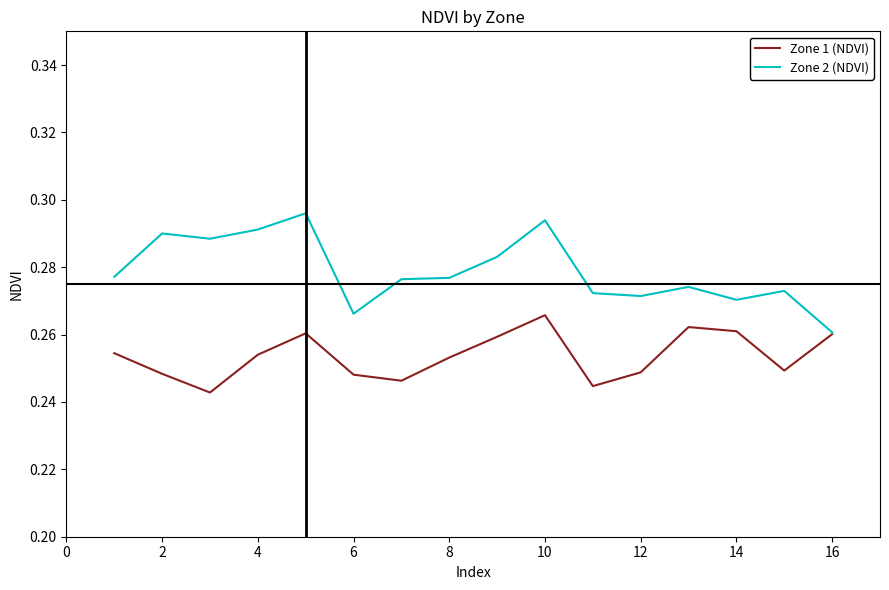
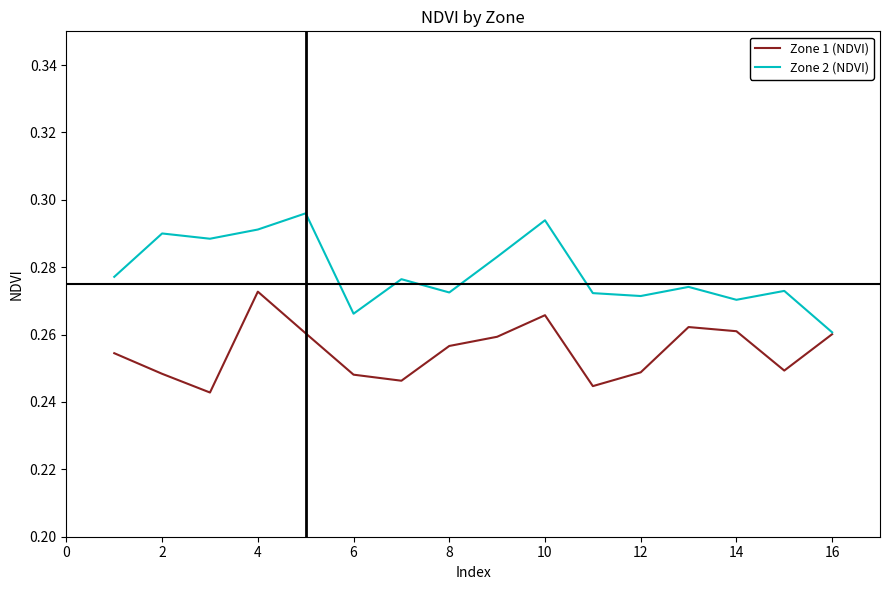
Zone 1 (NDVI), 4: 0.254 -> 0.273
Zone 1 (NDVI), 8: 0.253 -> 0.257
Zone 2 (NDVI), 8: 0.277 -> 0.272
